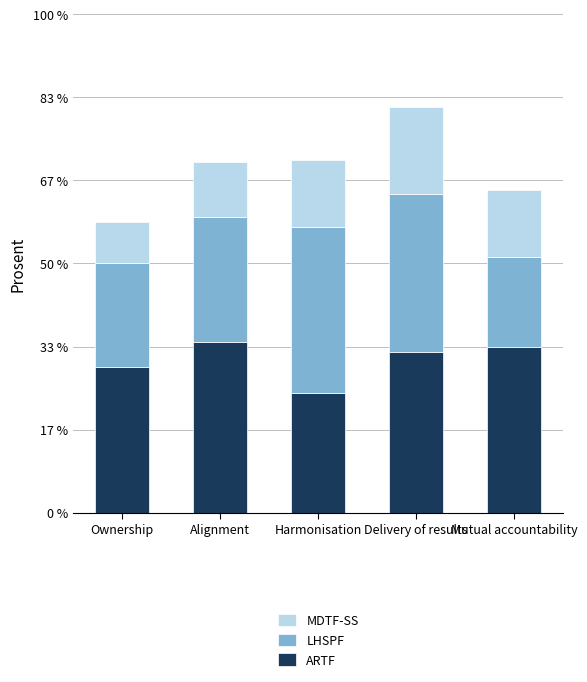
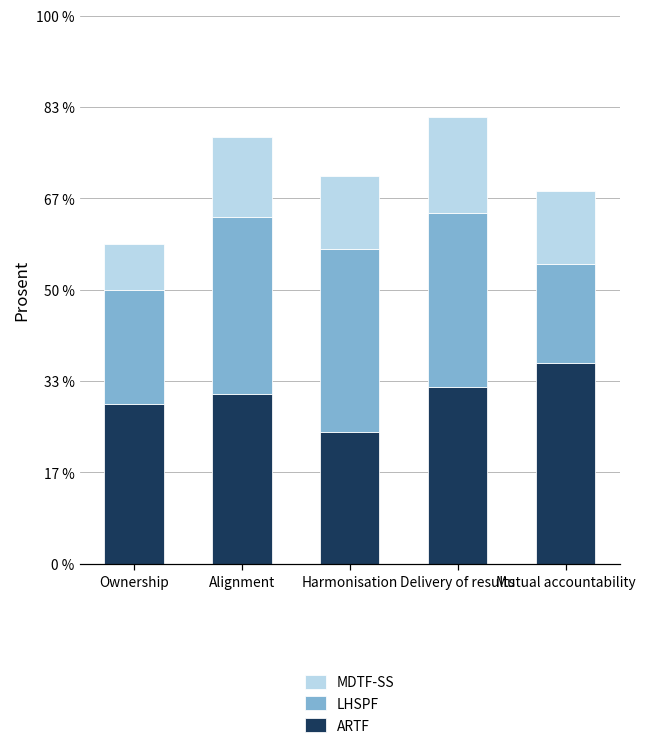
ARTF, Alignment: 34 % -> 31 %
LHSPF, Alignment: 25 % -> 32 %
MDTF-SS, Alignment: 11 % -> 15 %
ARTF, Mutual accountability: 33 % -> 37 %
